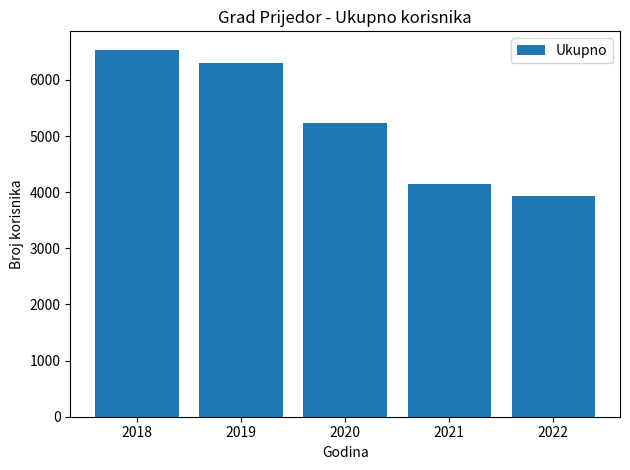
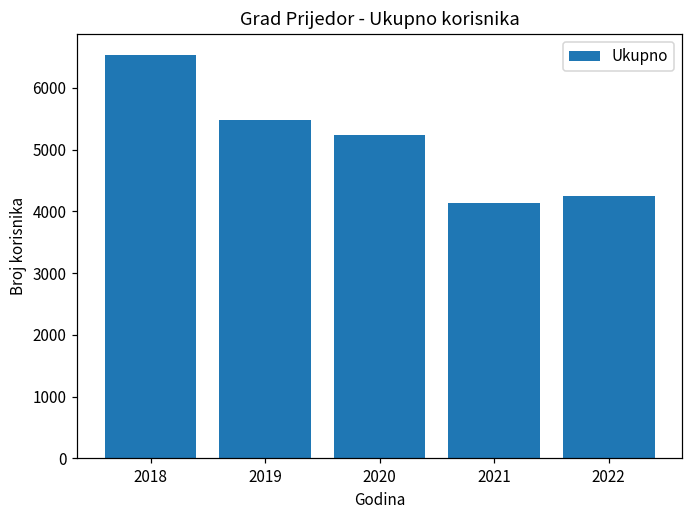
2019: 6300 -> 5500
2022: 3900 -> 4200
